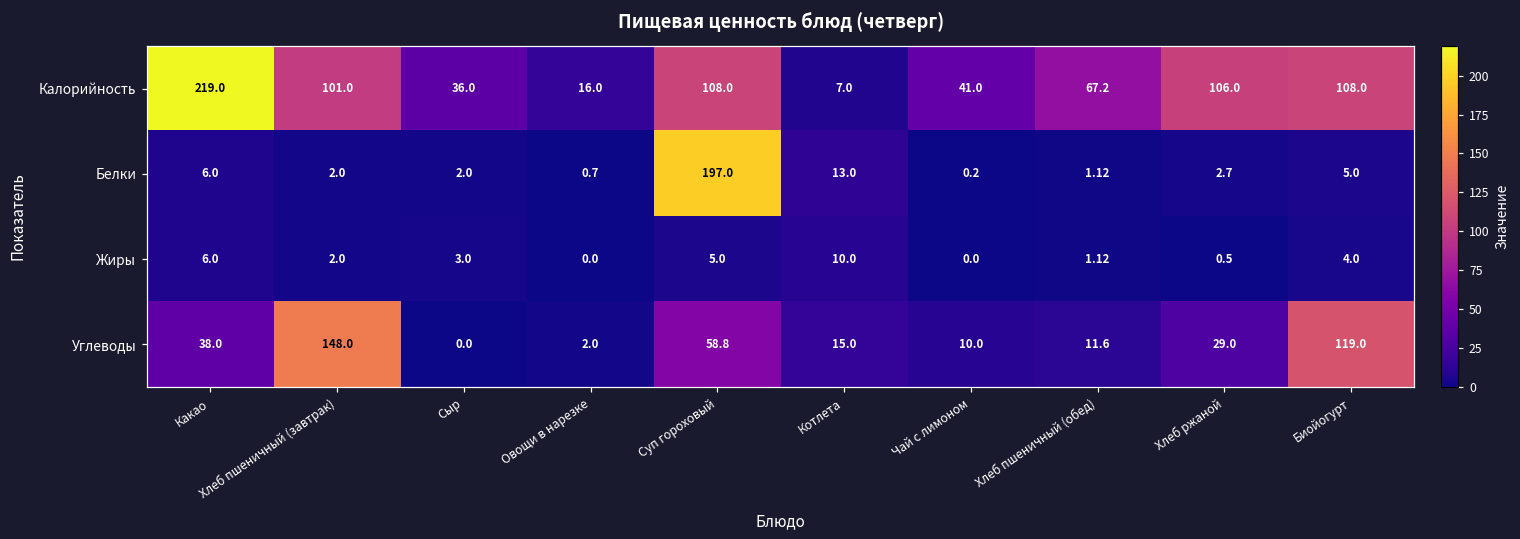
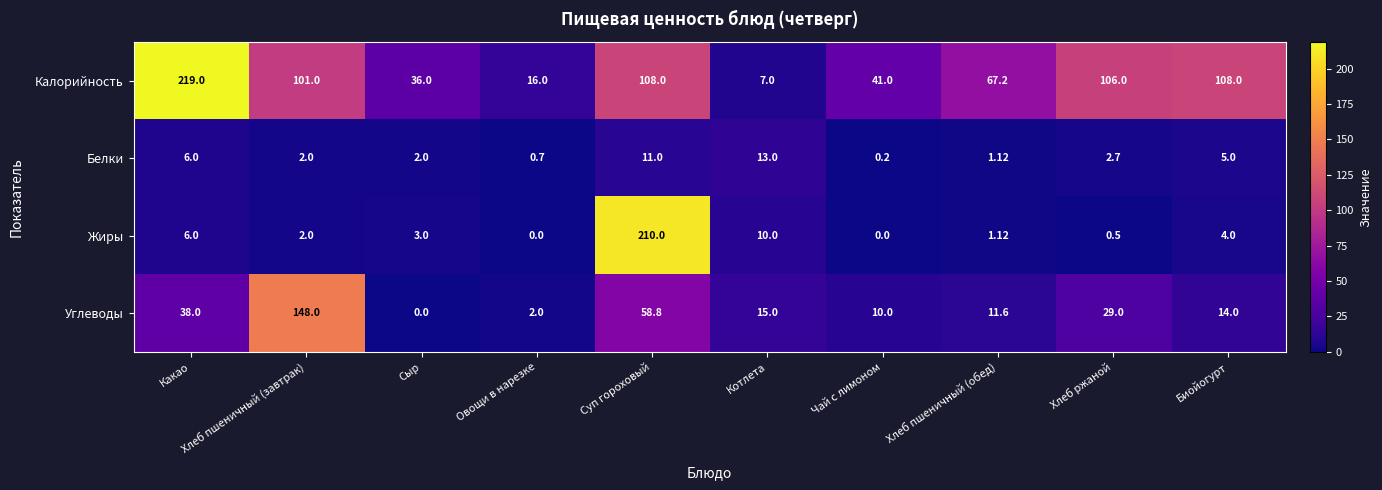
Белки, Суп гороховый: 197.0 -> 11.0
Жиры, Суп гороховый: 5.0 -> 210.0
Углеводы, Биойогурт: 119.0 -> 14.0
